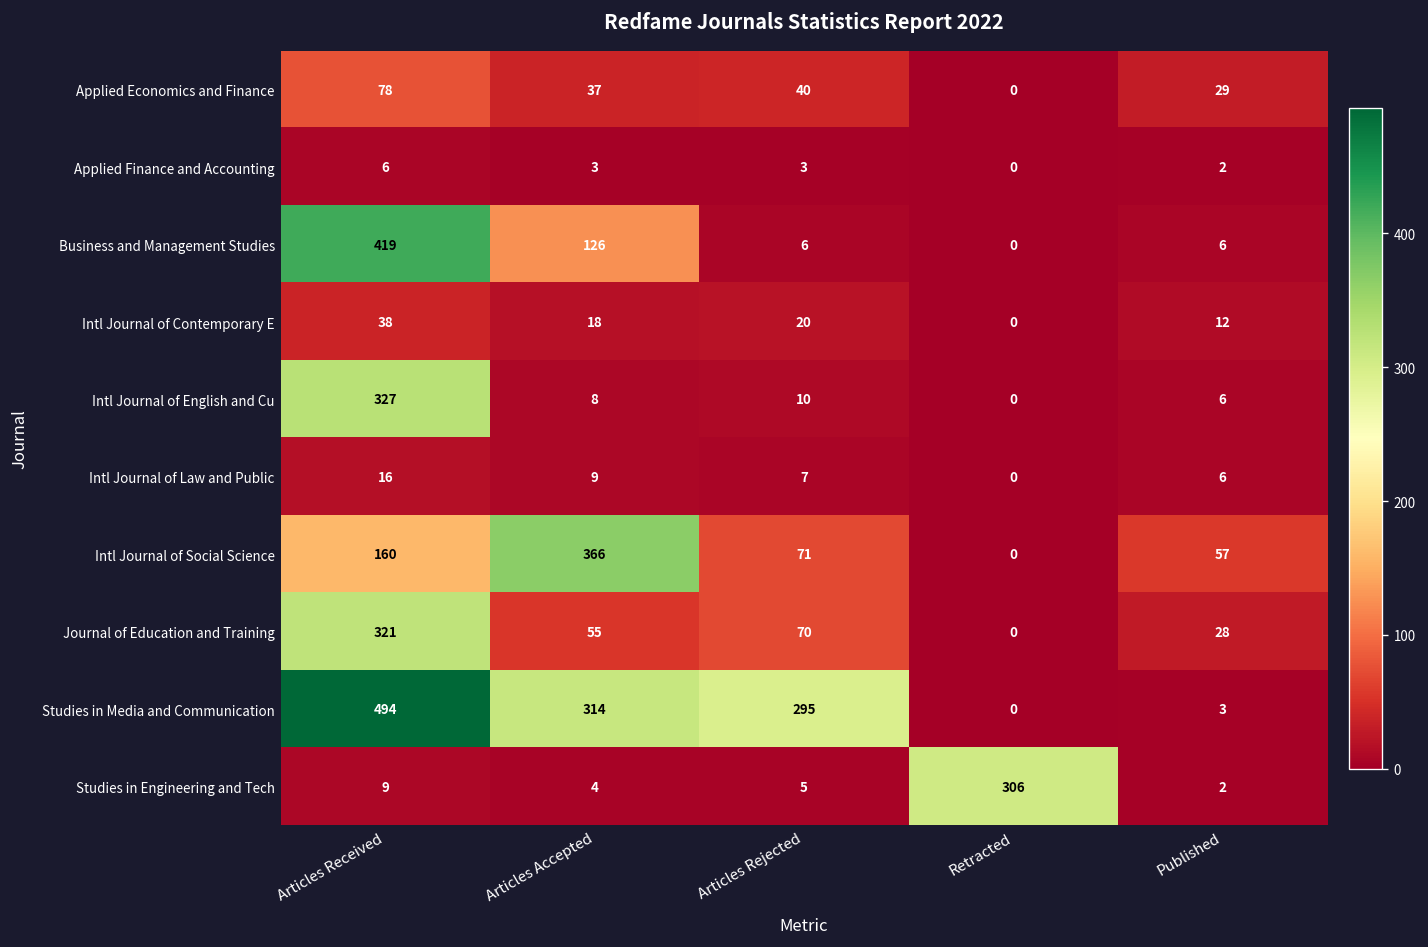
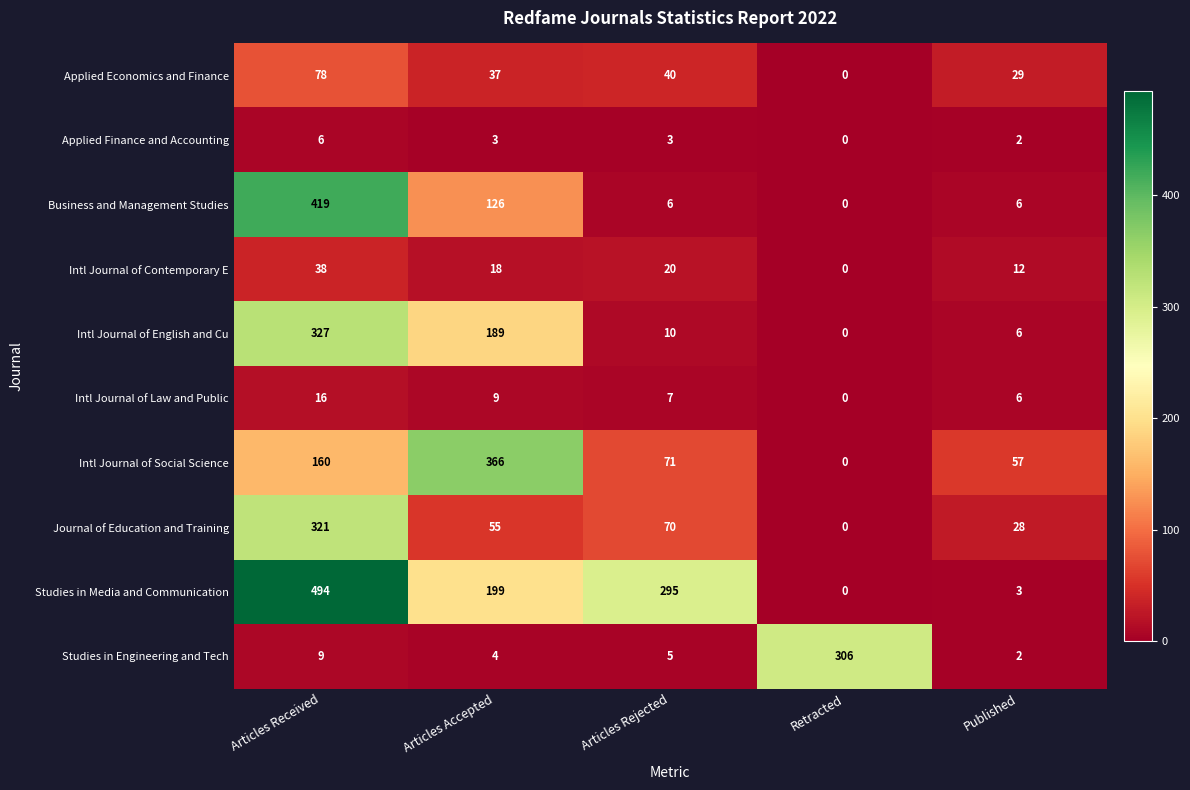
Intl Journal of English and Cu, Articles Accepted: 8 -> 189
Studies in Media and Communication, Articles Accepted: 314 -> 199
